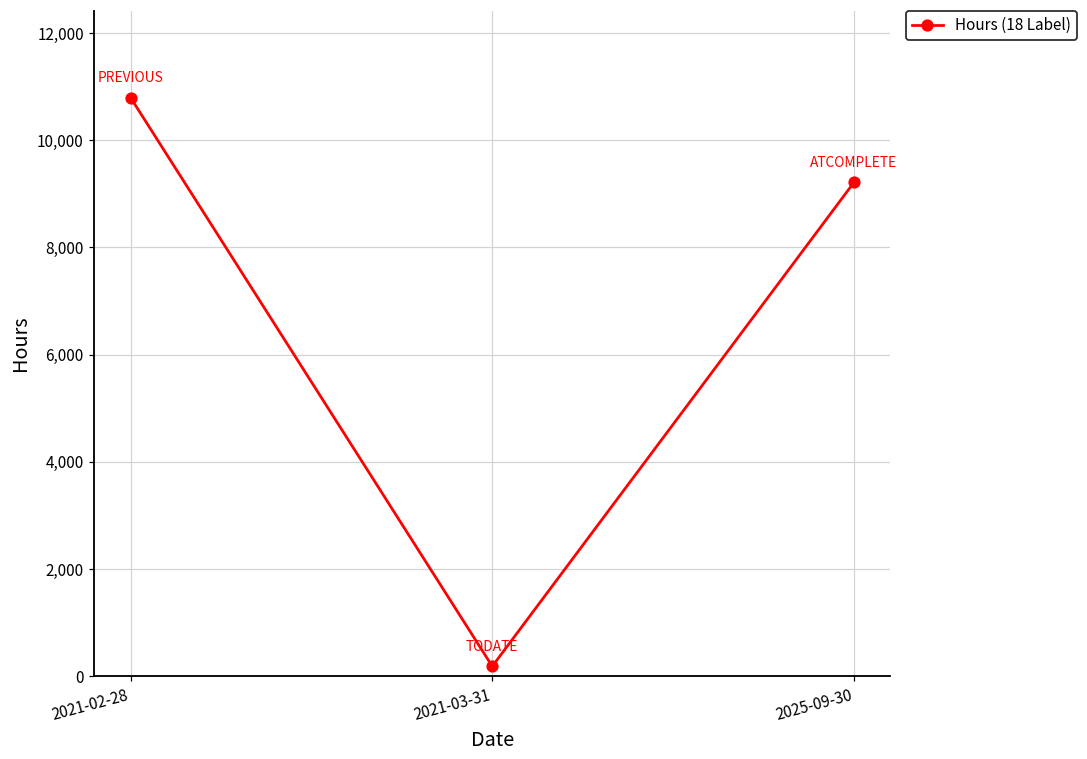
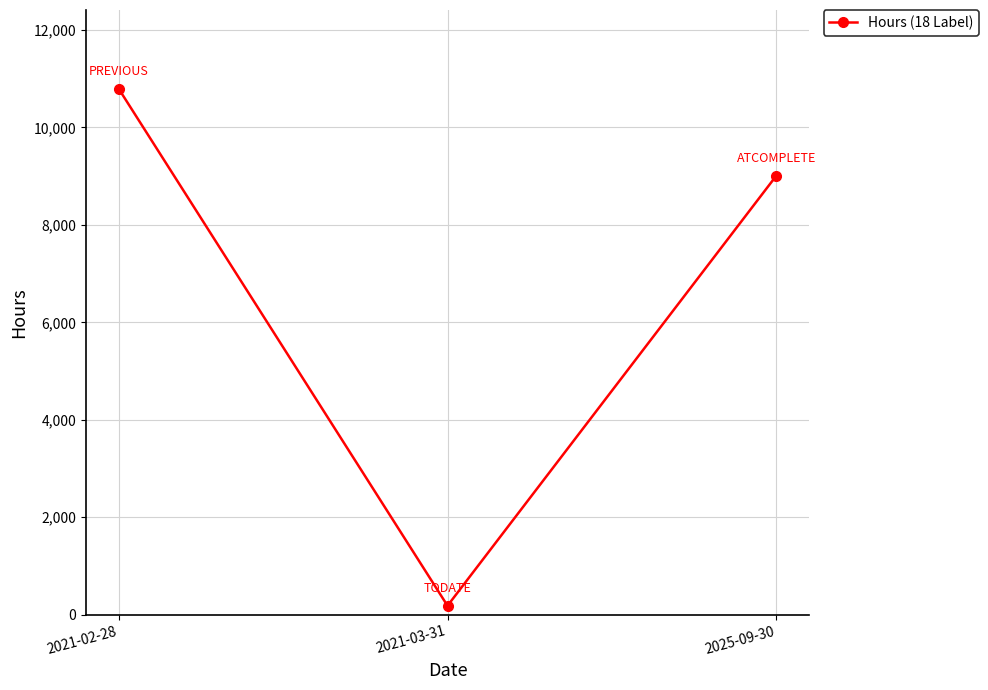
2025-09-30: 9,200 -> 9,000
